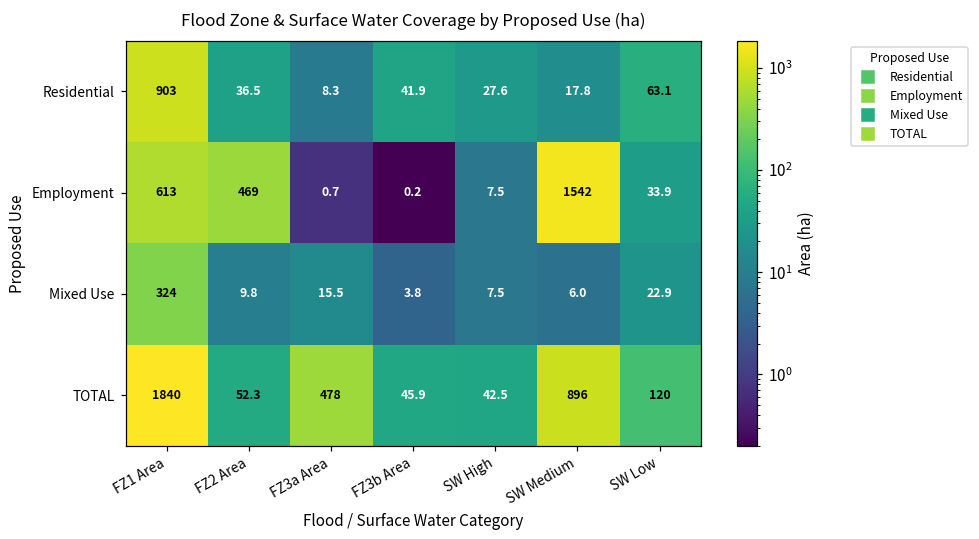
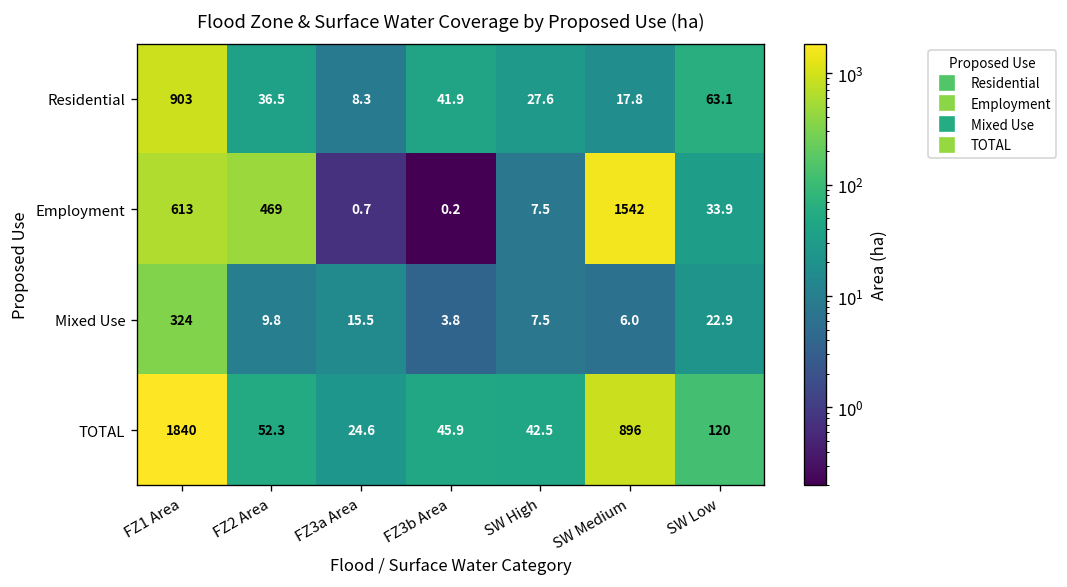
TOTAL, FZ3a Area: 478 -> 24.6
